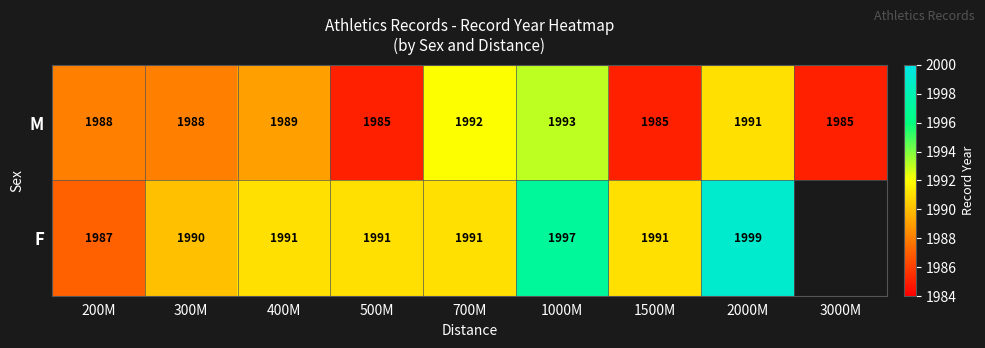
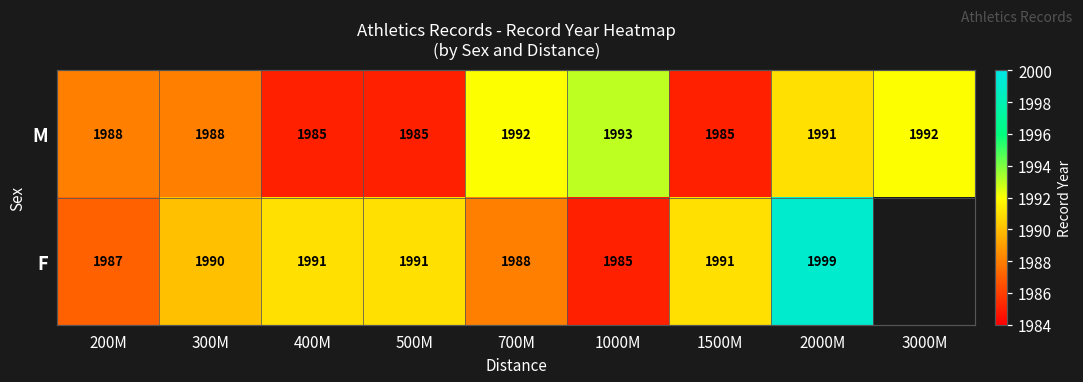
M, 400M: 1989 -> 1985
M, 3000M: 1985 -> 1992
F, 700M: 1991 -> 1988
F, 1000M: 1997 -> 1985
